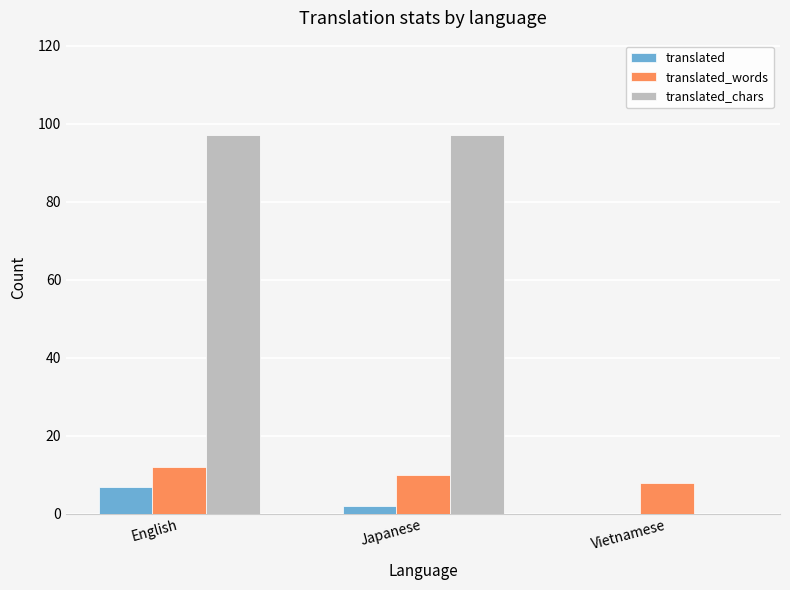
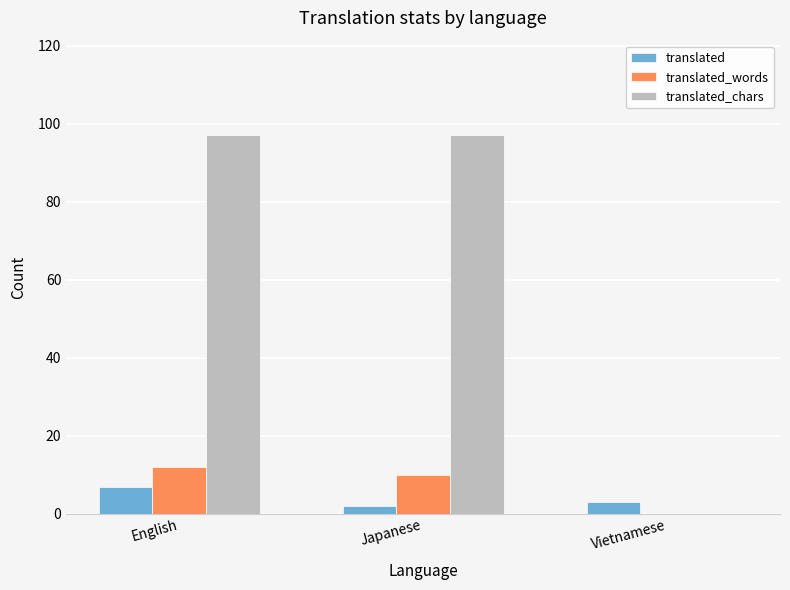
translated, Vietnamese: 0 -> 3
translated_words, Vietnamese: 8 -> 0
